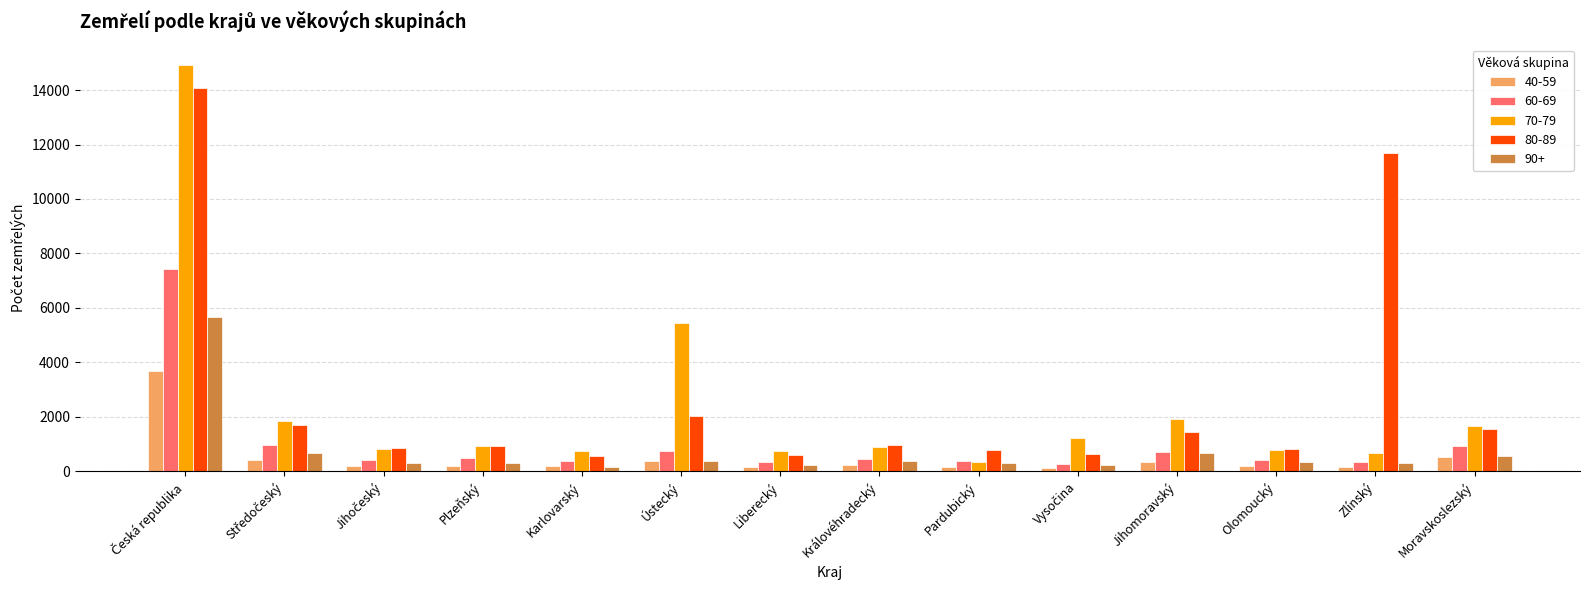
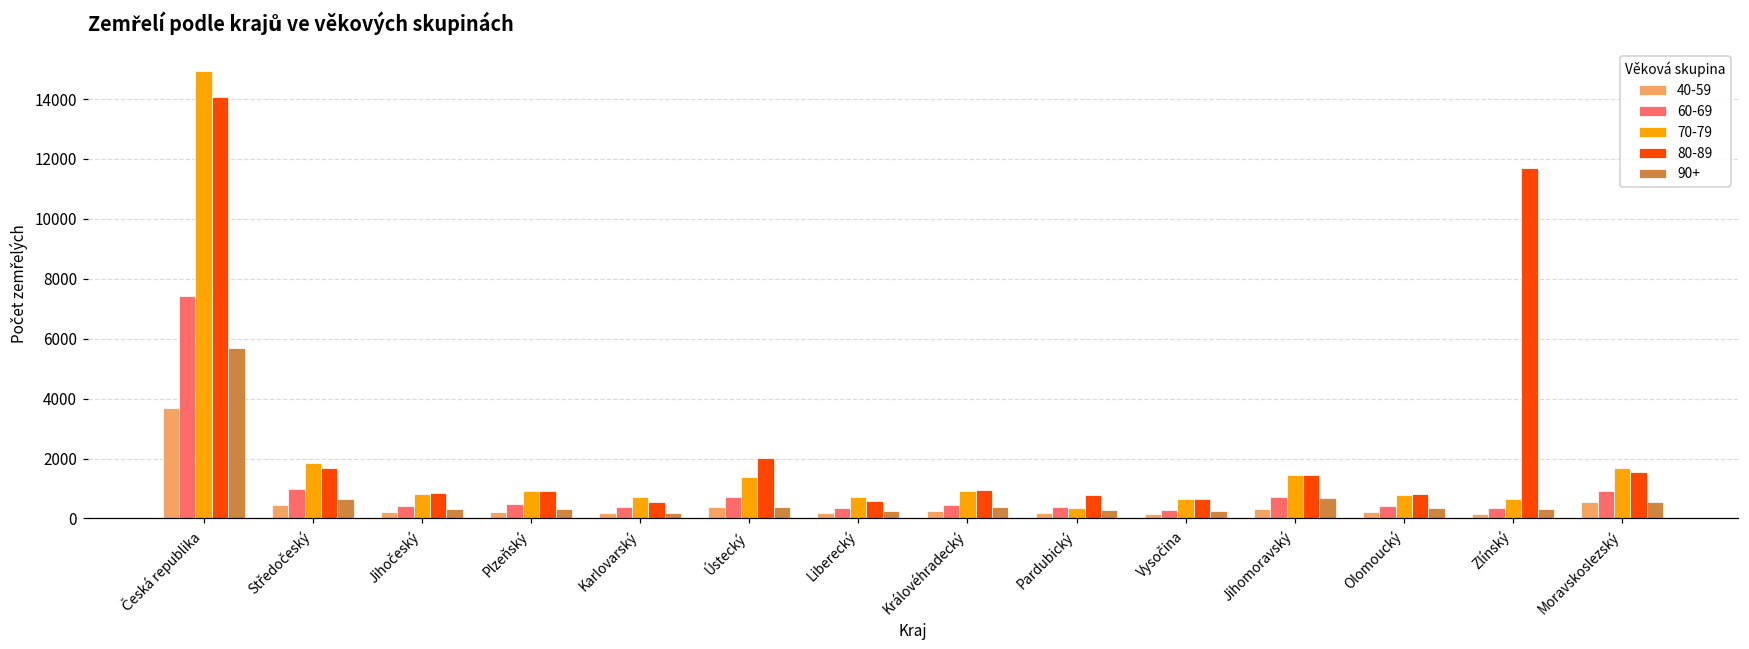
70-79, Ústecký: 5400 -> 1400
70-79, Vysočina: 1200 -> 600
70-79, Jihomoravský: 1900 -> 1500
